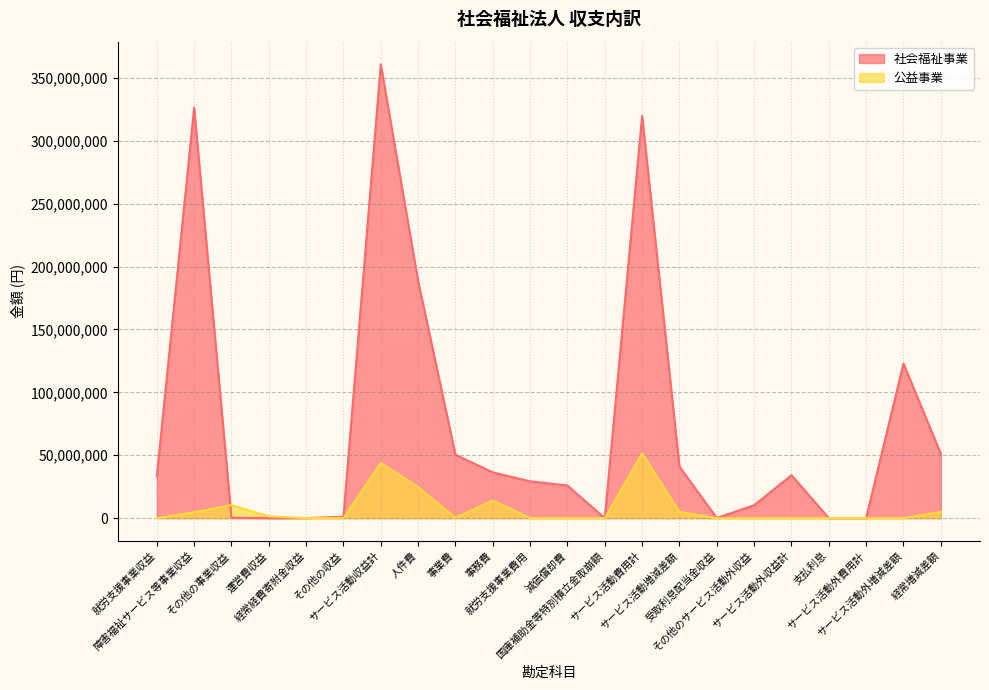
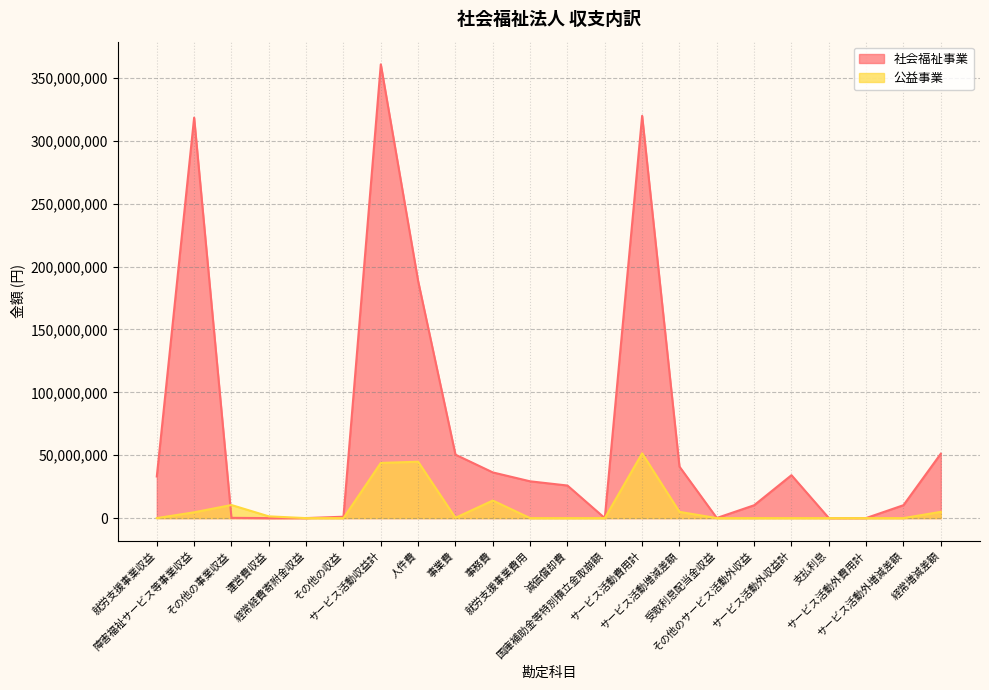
社会福祉事業, 障害福祉サービス等事業収益: 326,000,000 -> 318,000,000
公益事業, 人件費: 25,000,000 -> 45,000,000
社会福祉事業, サービス活動外増減差額: 123,000,000 -> 10,000,000
